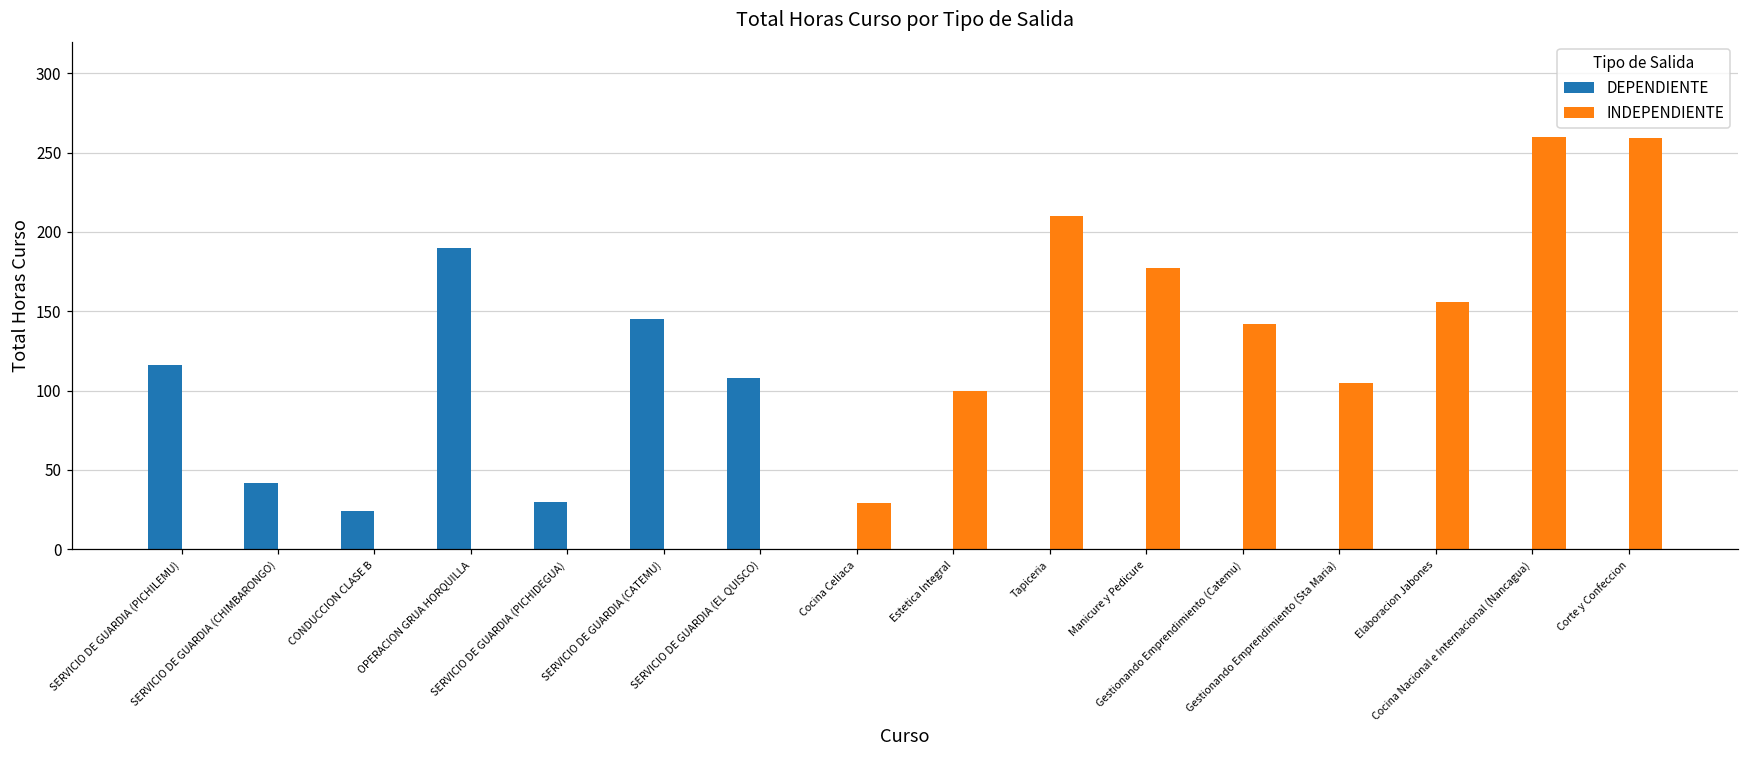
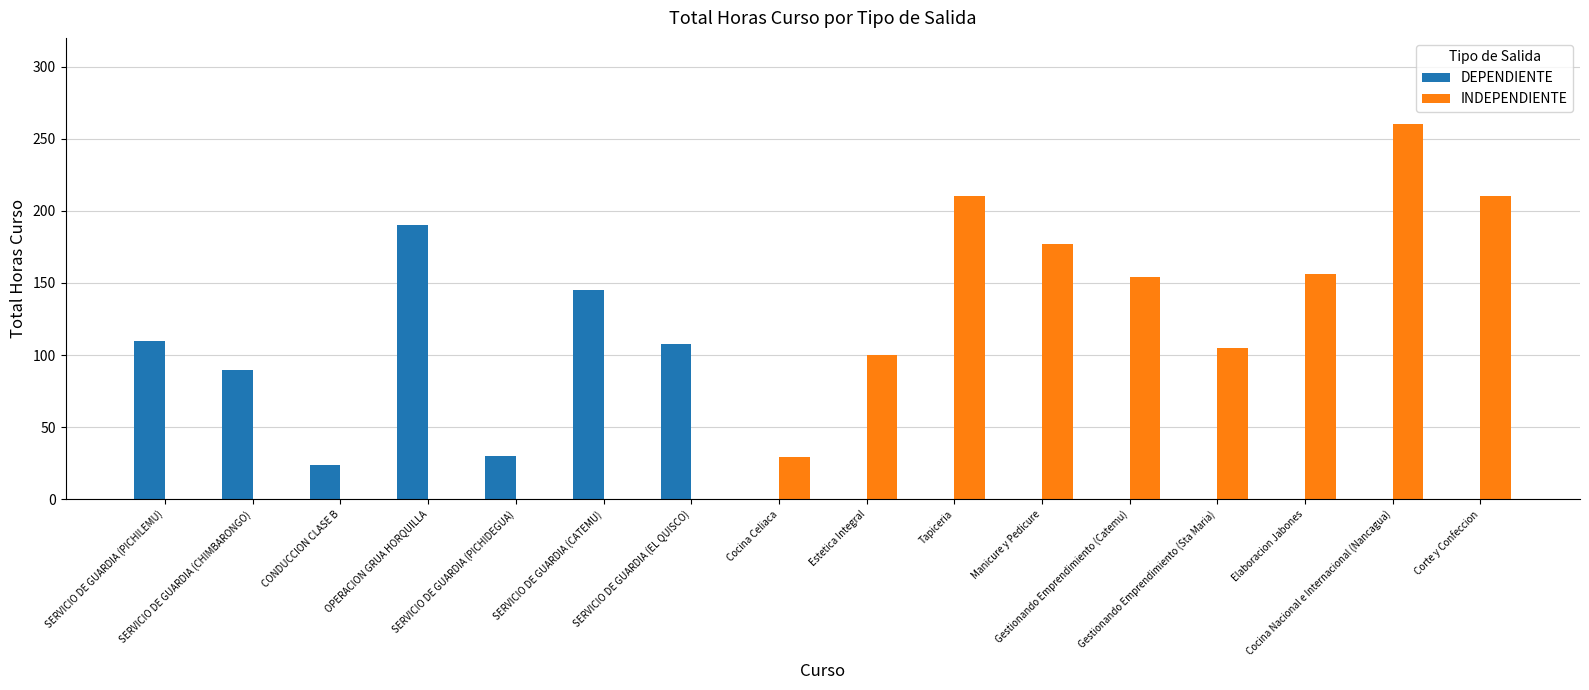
DEPENDIENTE, SERVICIO DE GUARDIA (PICHILEMU): 116 -> 110
DEPENDIENTE, SERVICIO DE GUARDIA (CHIMBARONGO): 42 -> 90
INDEPENDIENTE, Gestionando Emprendimiento (Catemu): 142 -> 154
INDEPENDIENTE, Corte y Confeccion: 259 -> 210
